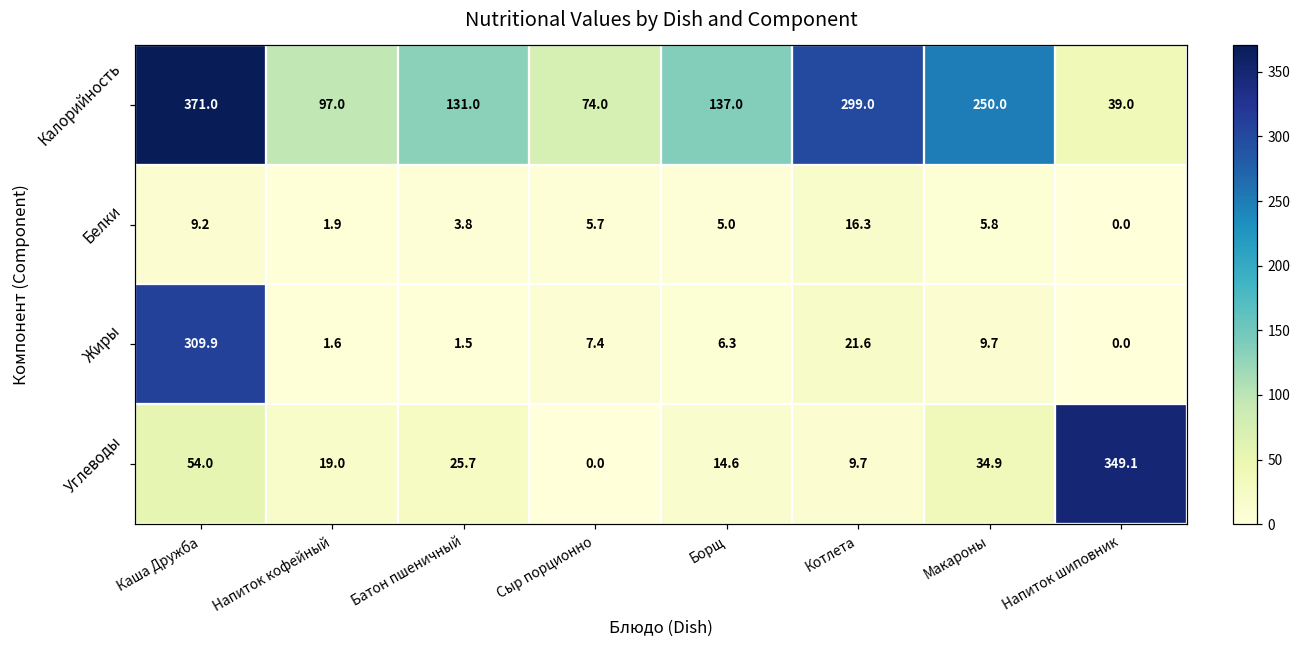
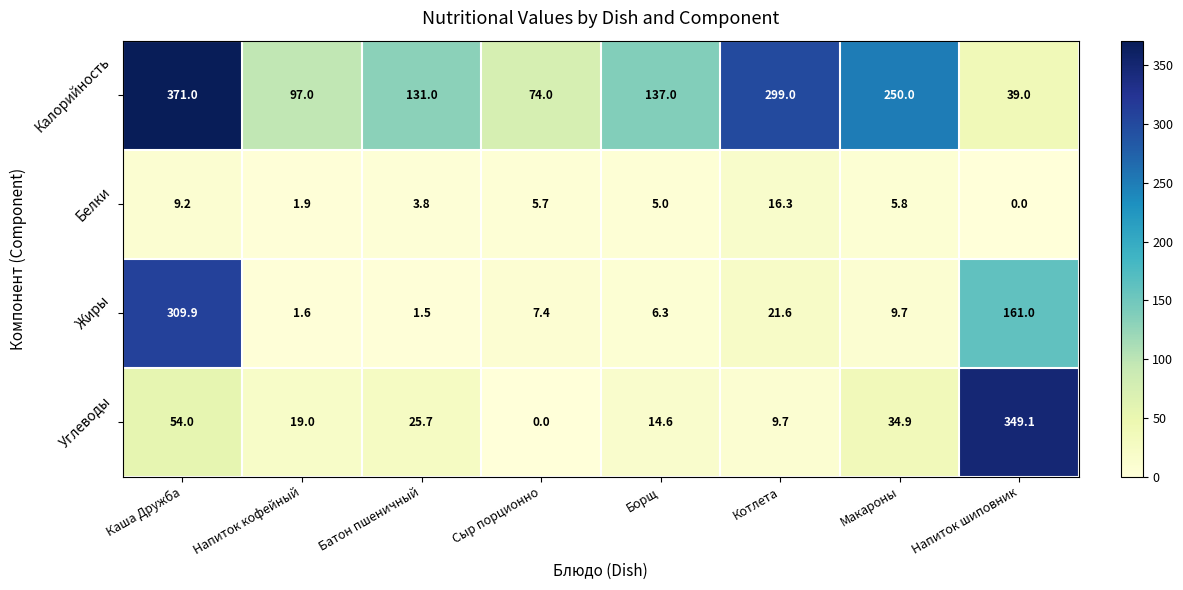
Жиры, Напиток шиповник: 0.0 -> 161.0
